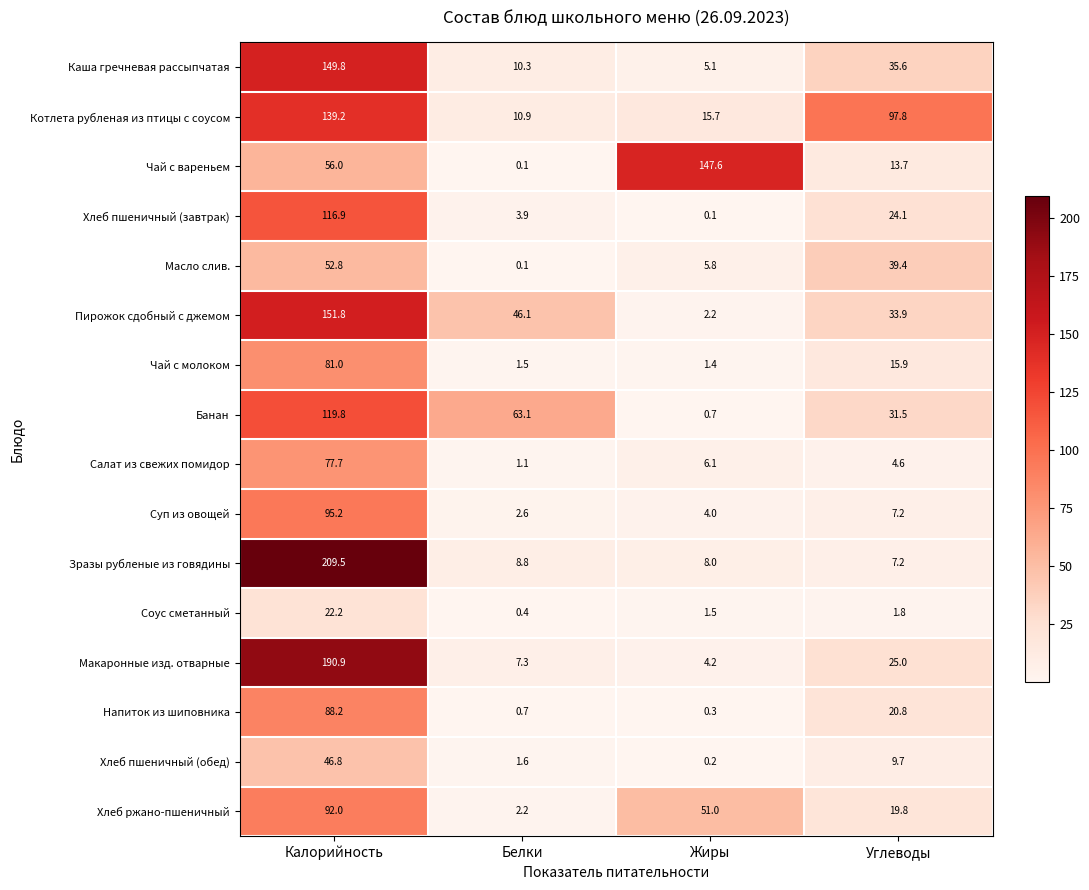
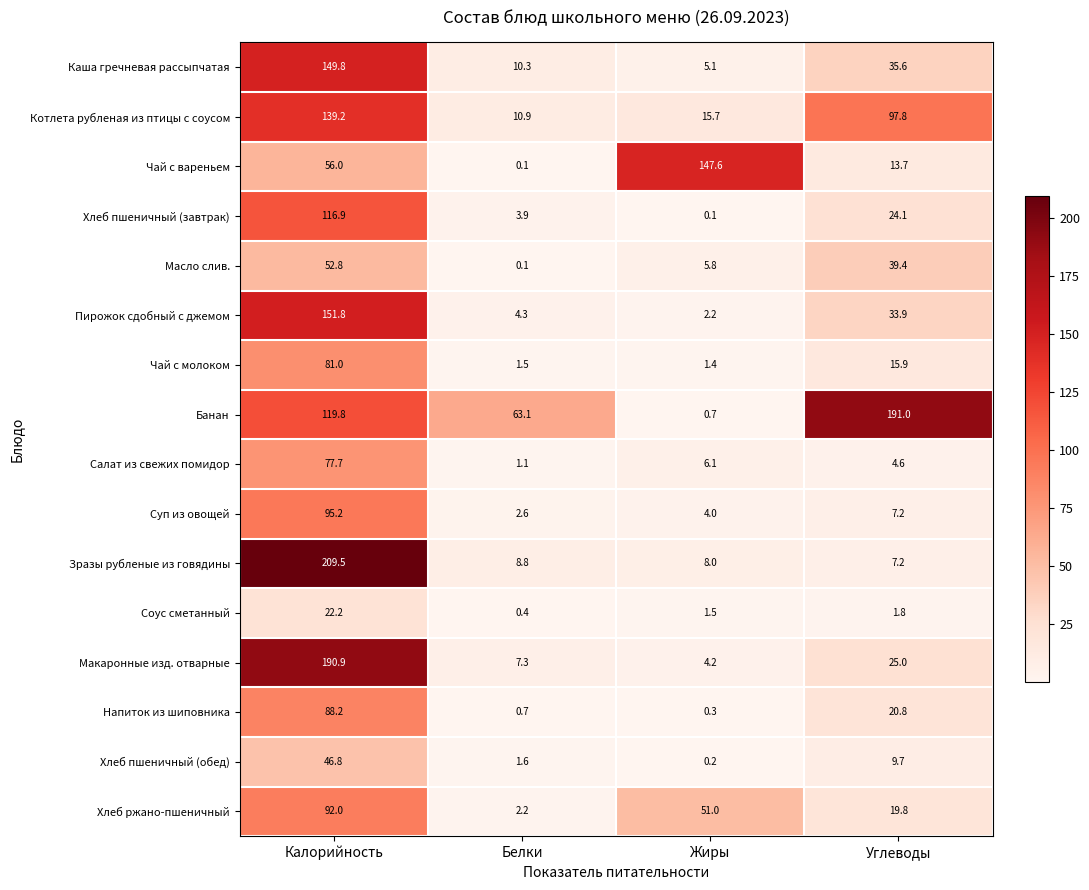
Пирожок сдобный с джемом, Белки: 46.1 -> 4.3
Банан, Углеводы: 31.5 -> 191.0
